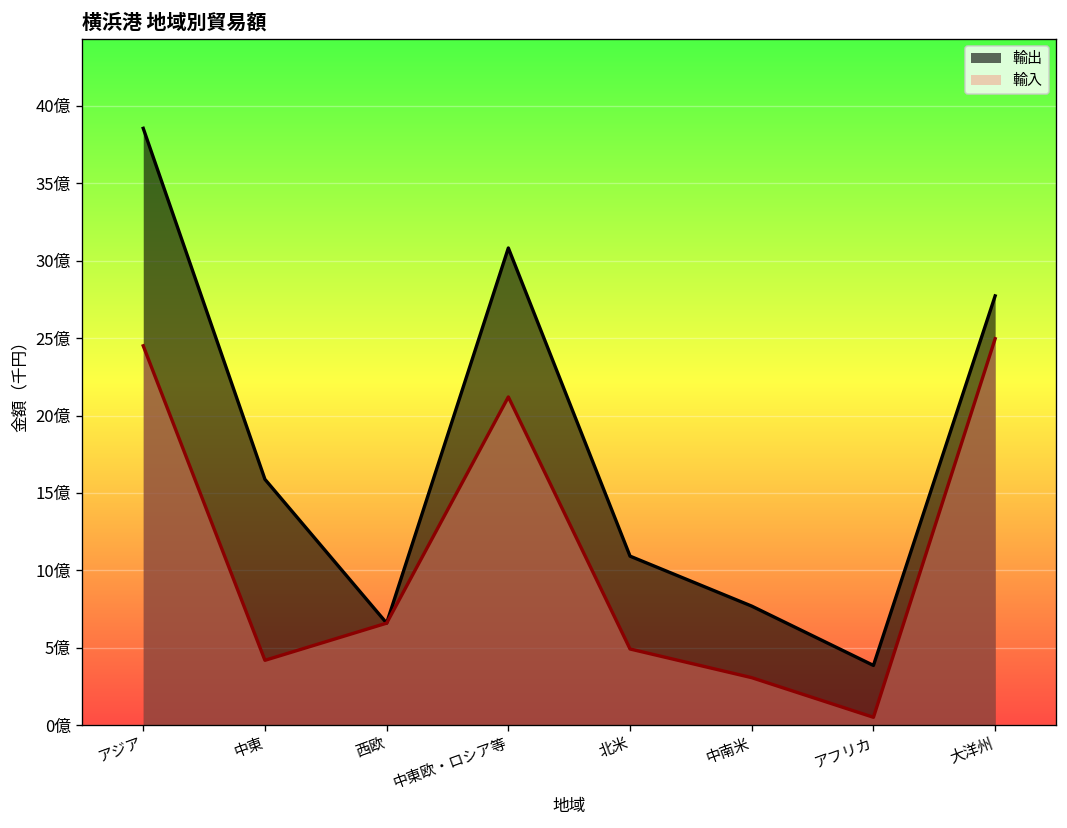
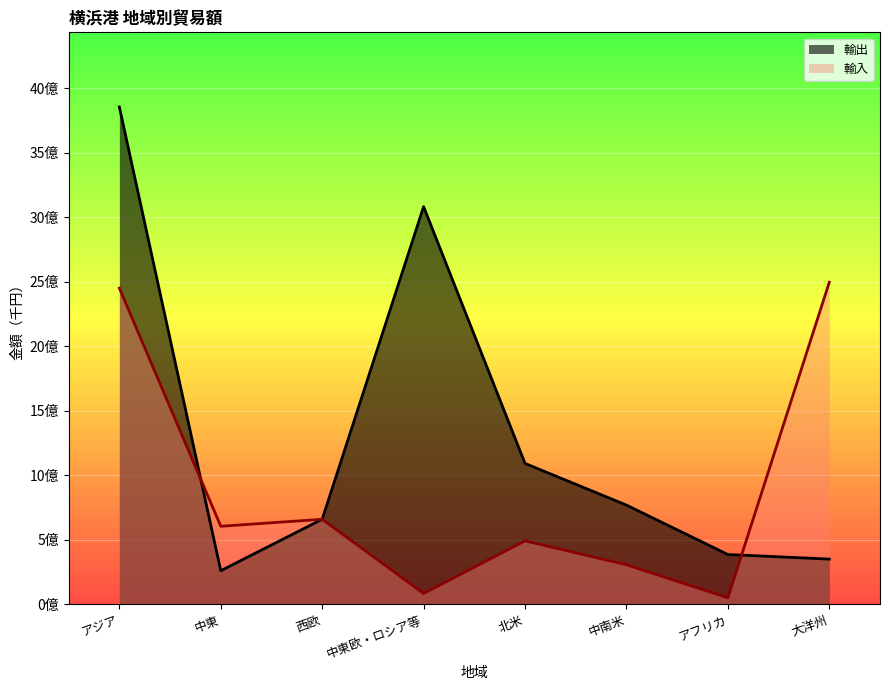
輸出, 中東: 15.9億 -> 2.6億
輸入, 中東: 4.2億 -> 6.1億
輸入, 中東欧・ロシア等: 21.2億 -> 0.8億
輸出, 大洋州: 27.7億 -> 3.5億
